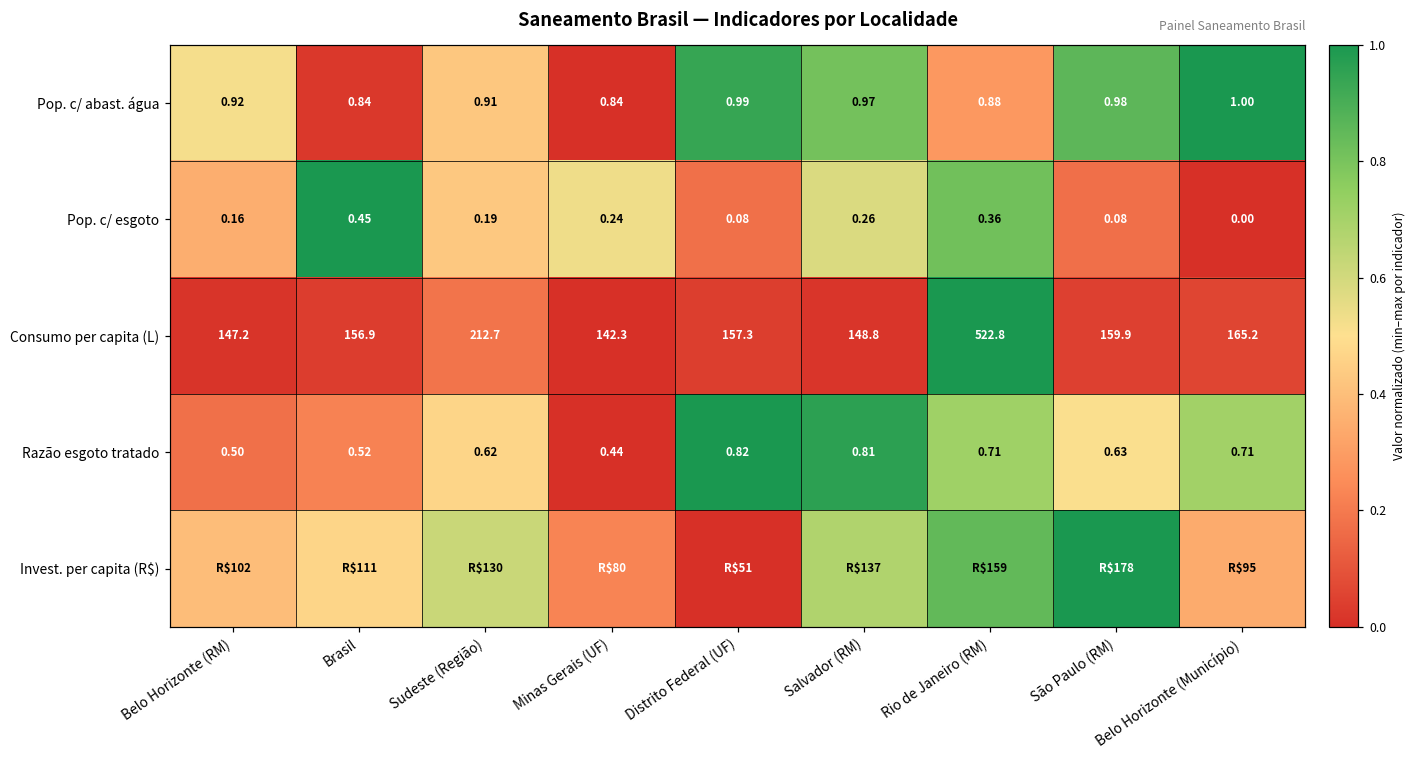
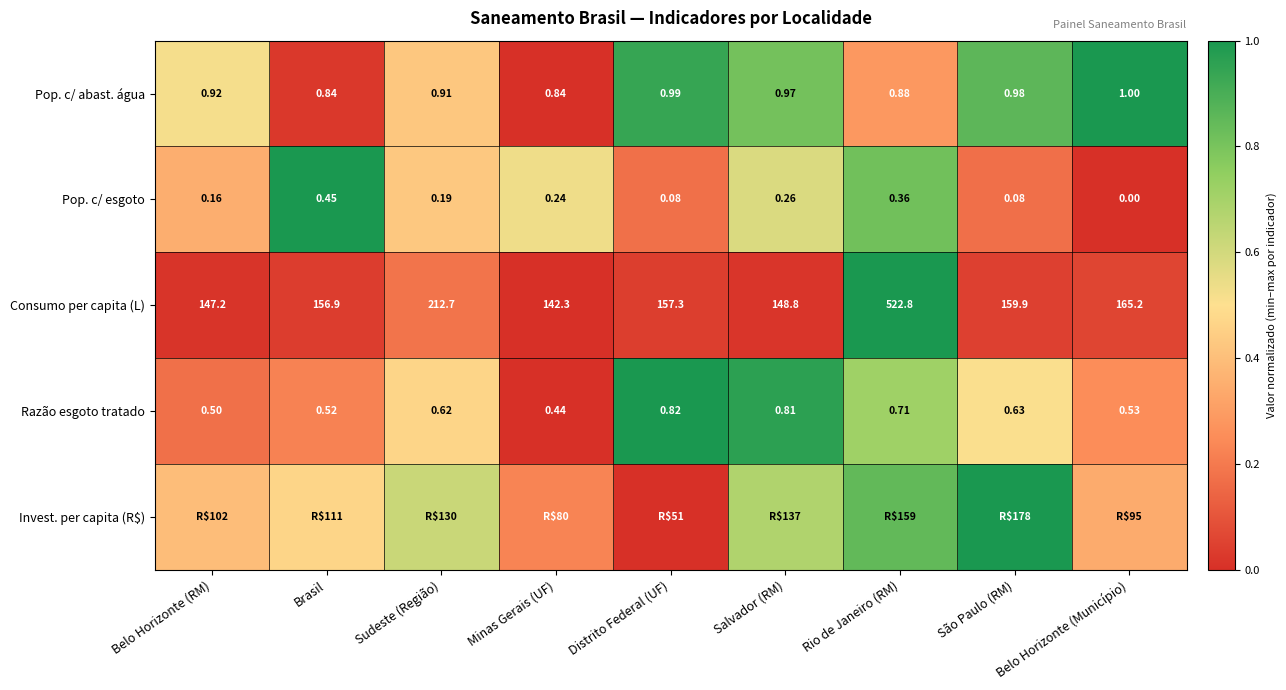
Razão esgoto tratado, Belo Horizonte (Município): 0.71 -> 0.53
